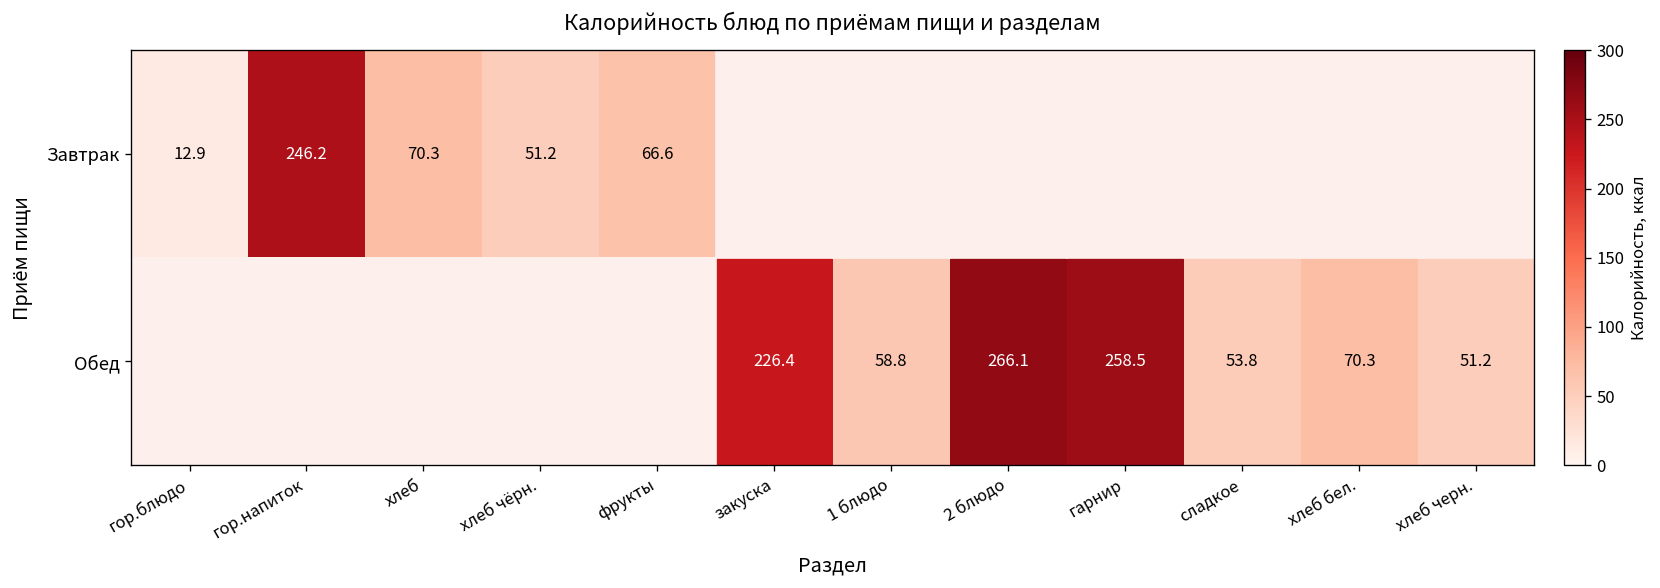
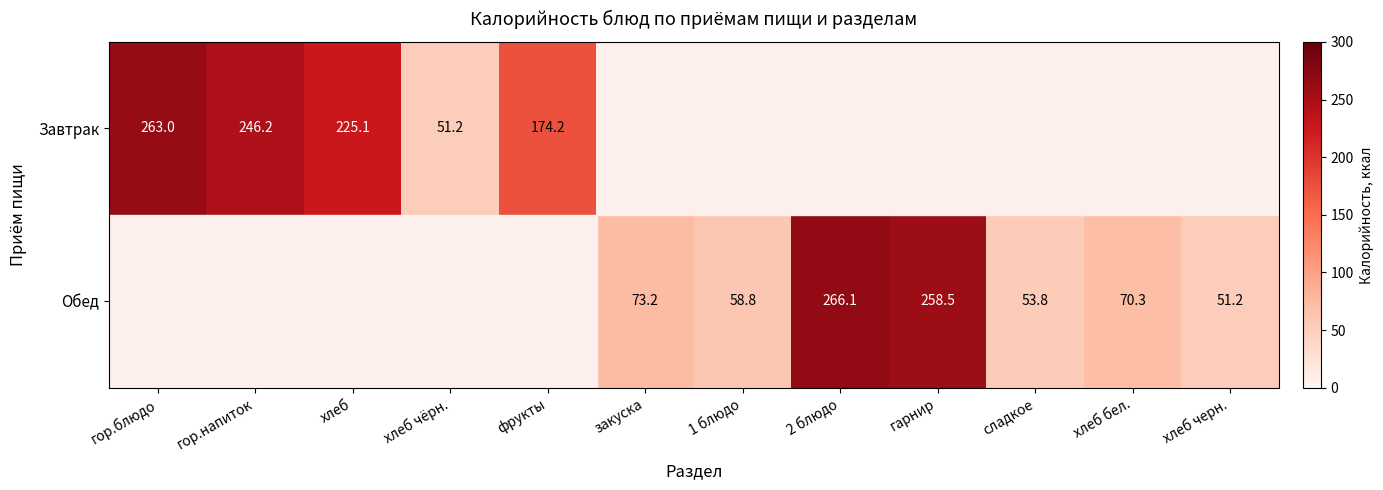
Завтрак, гор.блюдо: 12.9 -> 263.0
Завтрак, хлеб: 70.3 -> 225.1
Завтрак, фрукты: 66.6 -> 174.2
Обед, закуска: 226.4 -> 73.2
